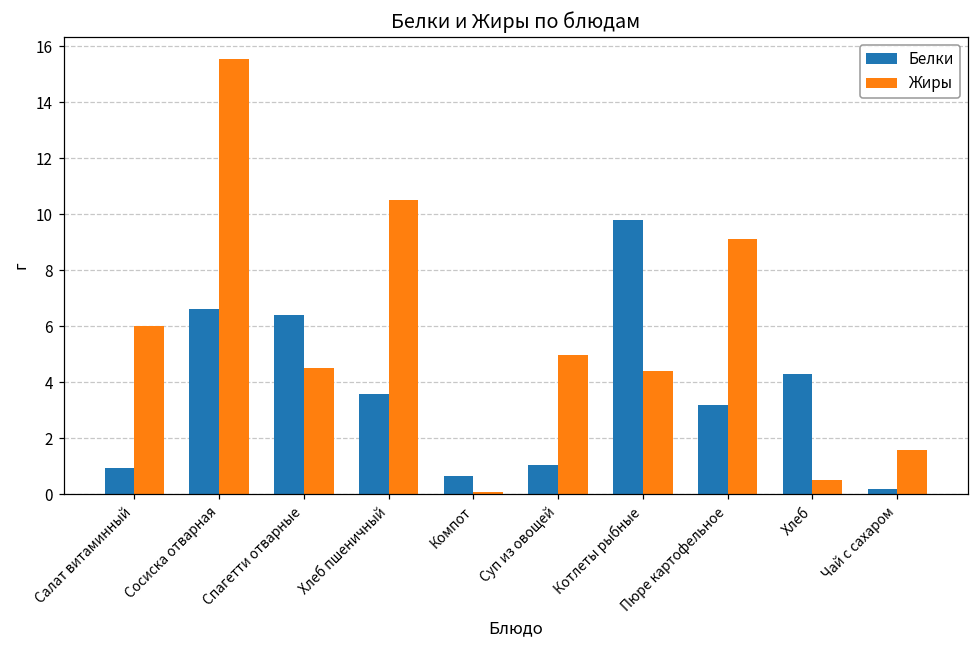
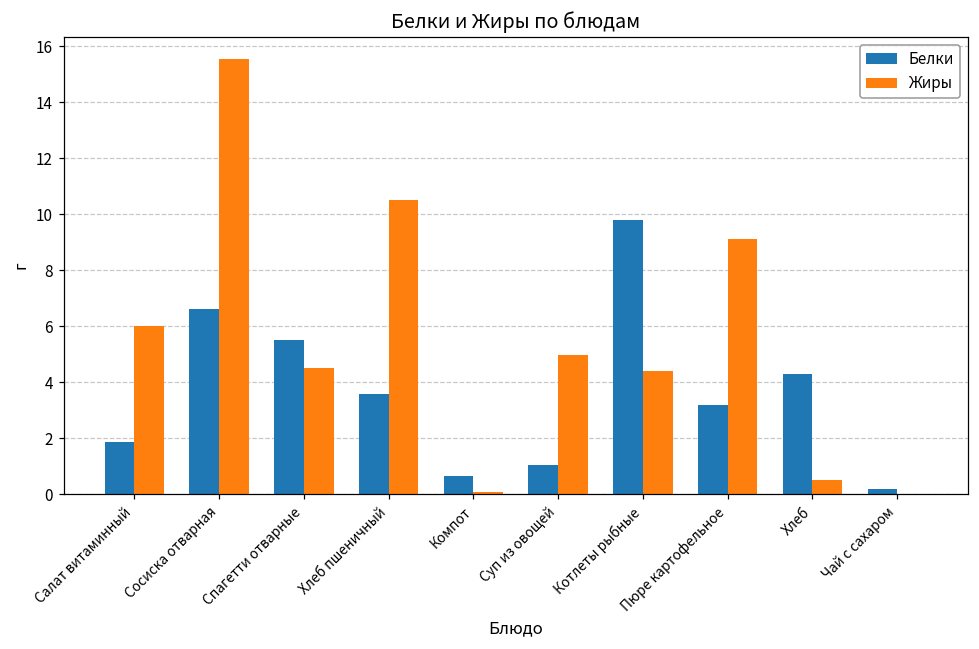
Белки, Салат витаминный: 0.9 -> 1.9
Белки, Спагетти отварные: 6.4 -> 5.5
Жиры, Чай с сахаром: 1.6 -> 0.0
